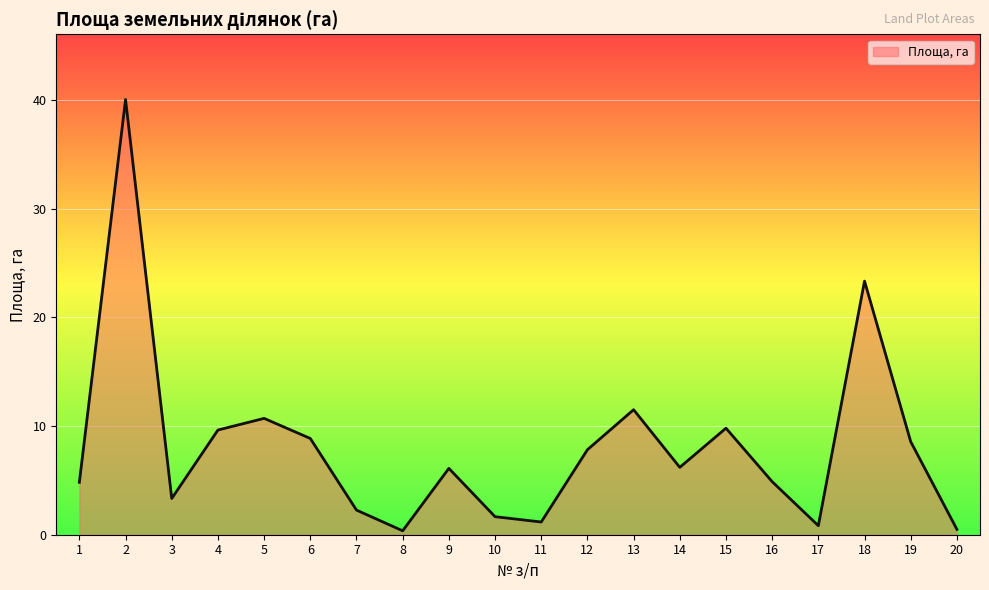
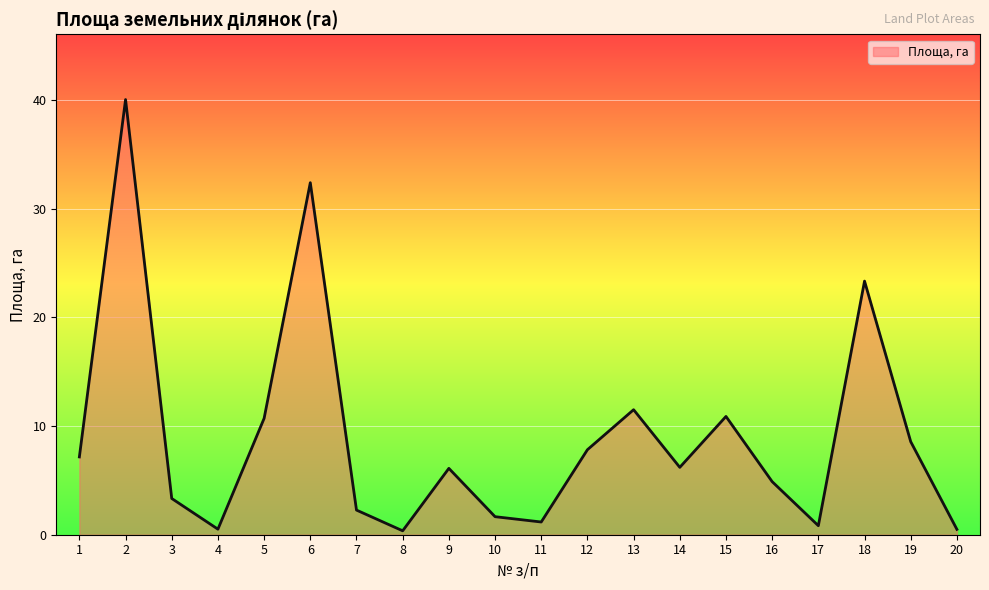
1: 4.8 -> 7.2
4: 9.6 -> 0.5
6: 8.9 -> 32.4
15: 9.8 -> 10.9
